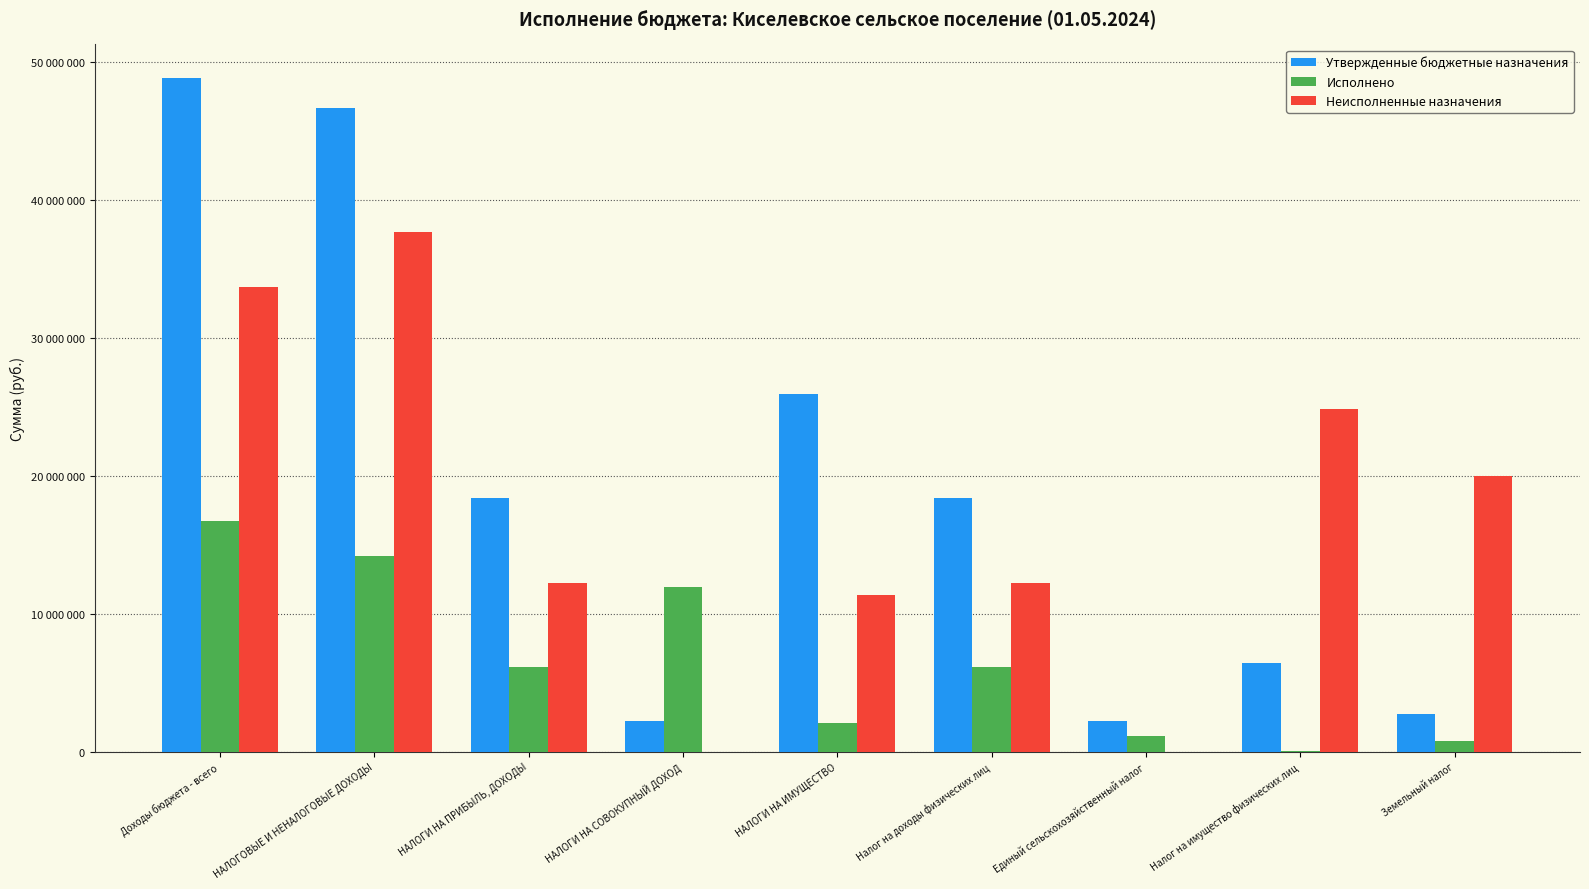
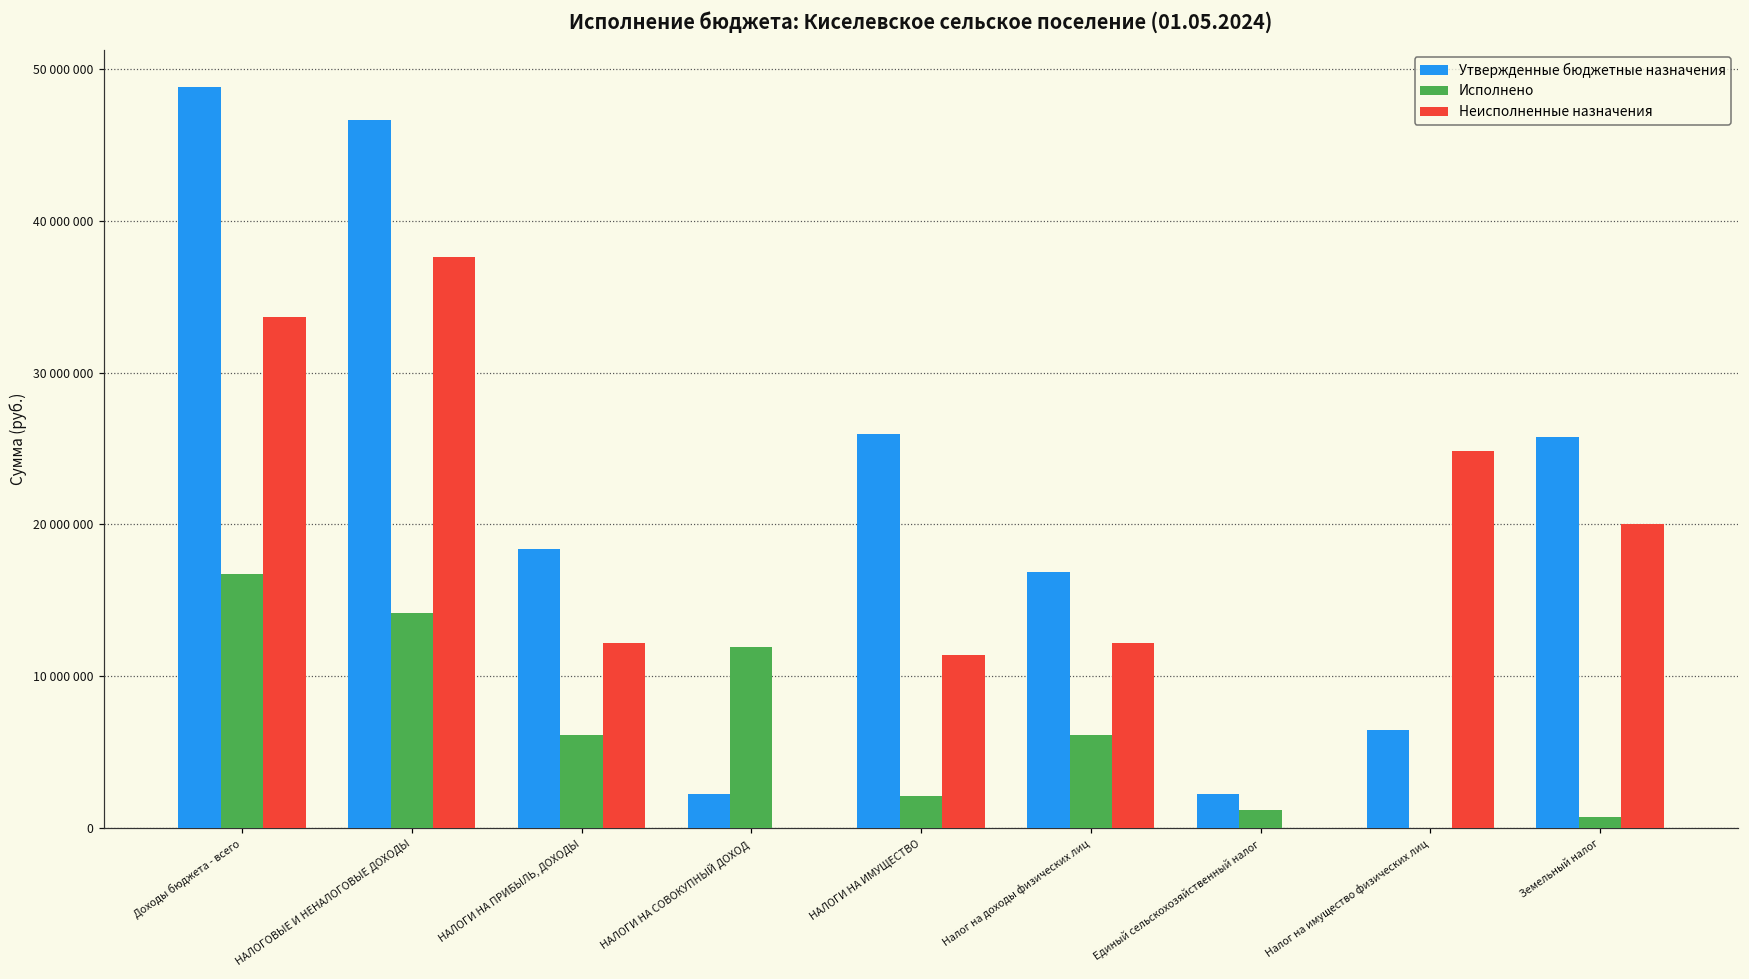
Утвержденные бюджетные назначения, Налог на доходы физических лиц: 18300000 -> 16800000
Утвержденные бюджетные назначения, Земельный налог: 2700000 -> 25800000
